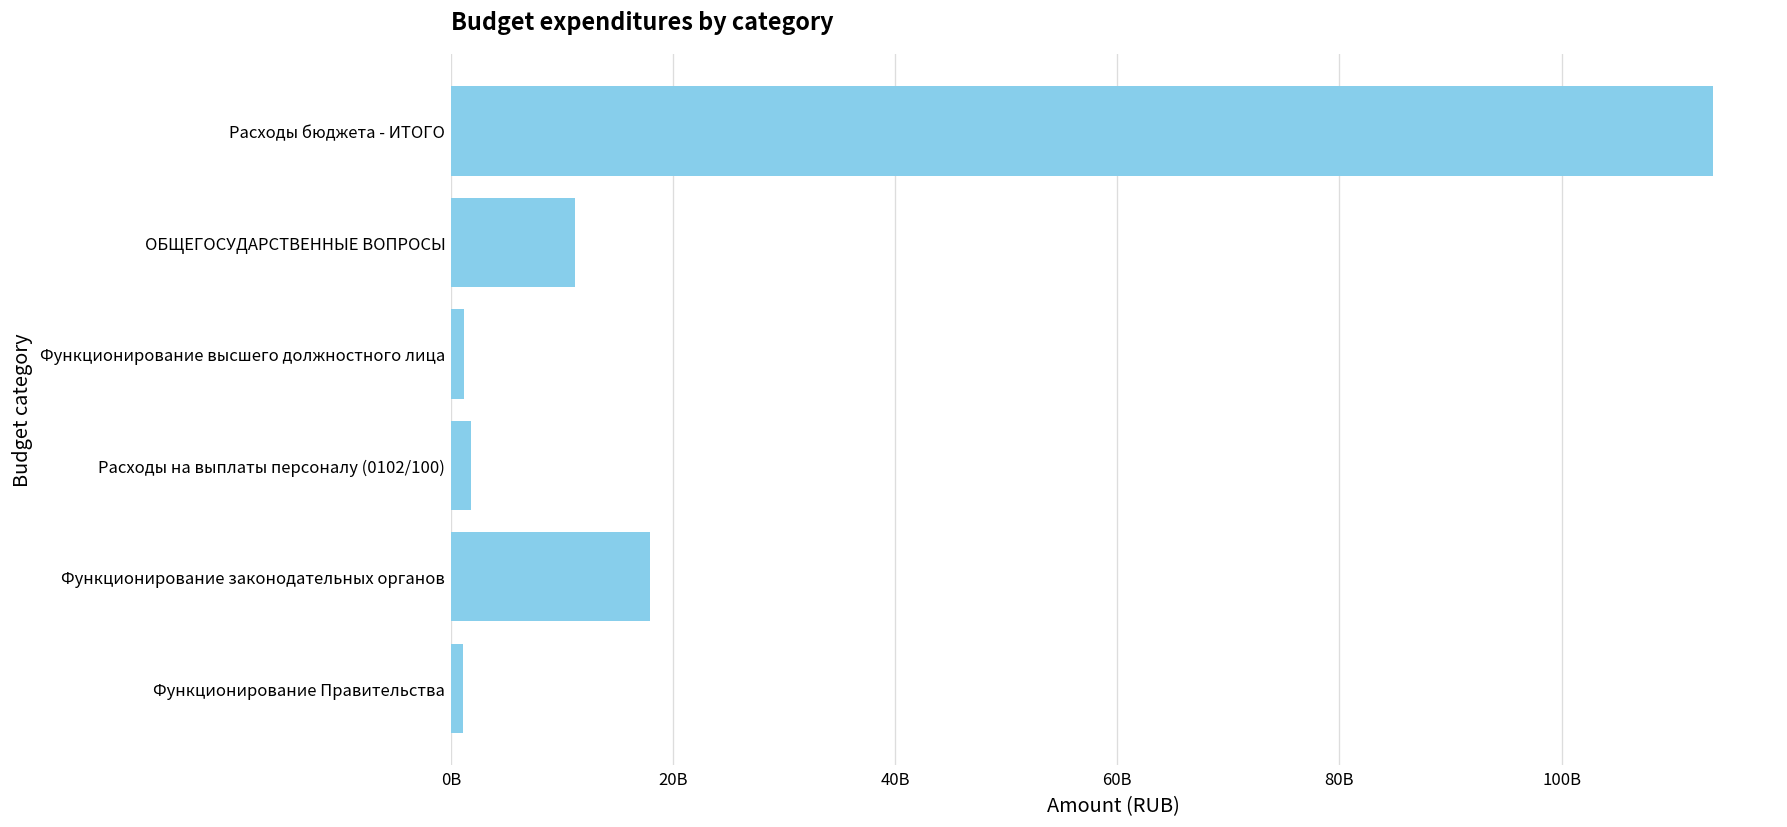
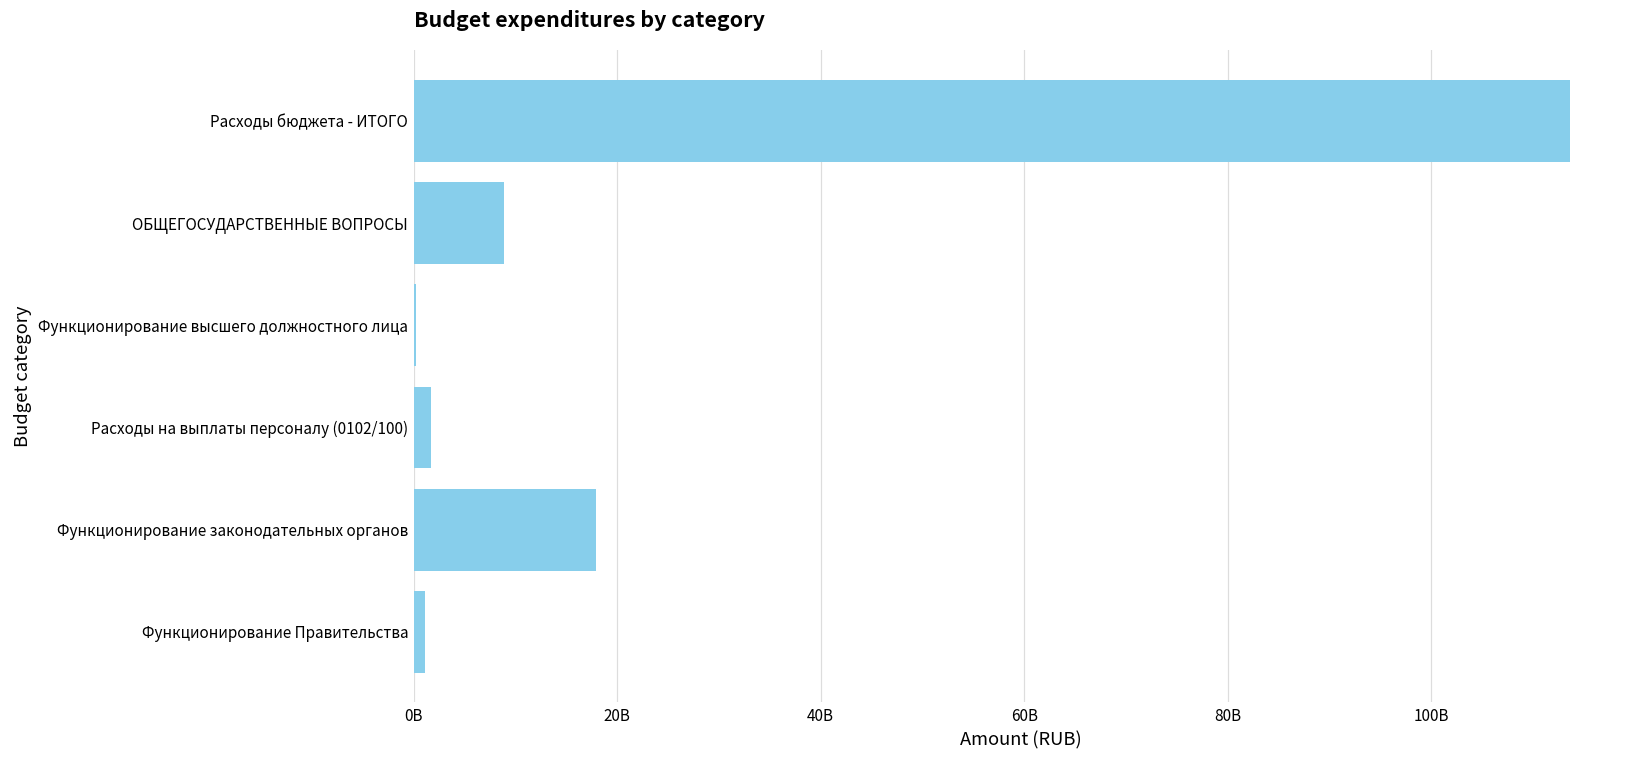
ОБЩЕГОСУДАРСТВЕННЫЕ ВОПРОСЫ: 11000000000 -> 9000000000
Функционирование высшего должностного лица: 1000000000 -> 0
